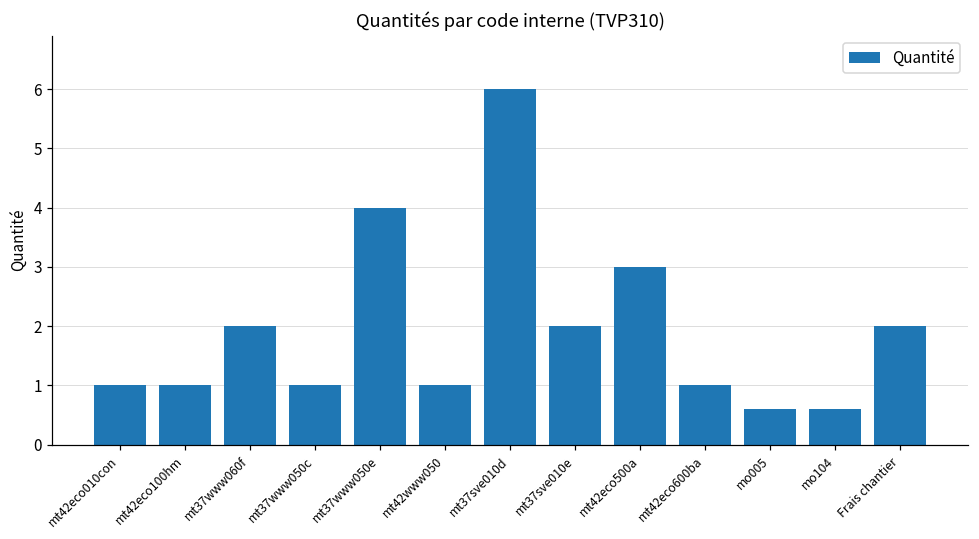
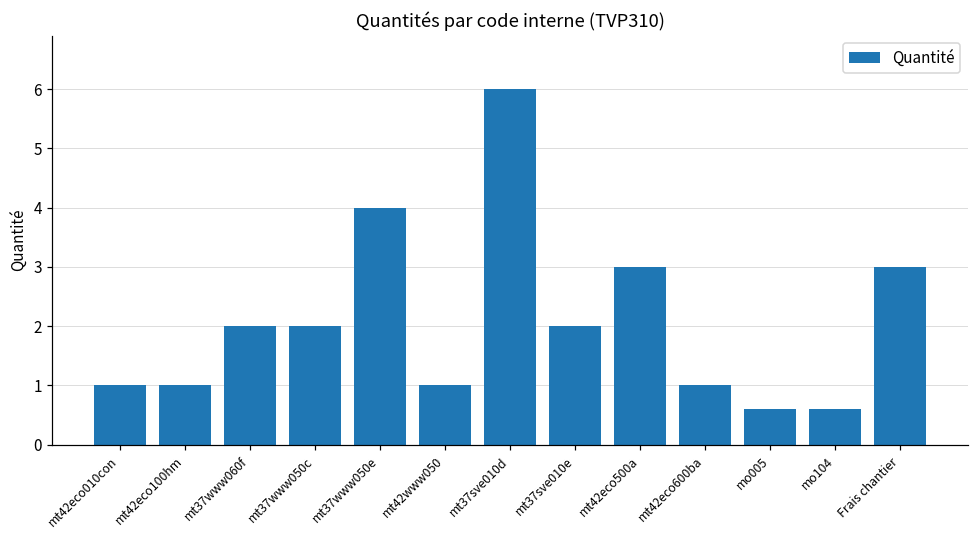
mt37www050c: 1 -> 2
Frais chantier: 2 -> 3
